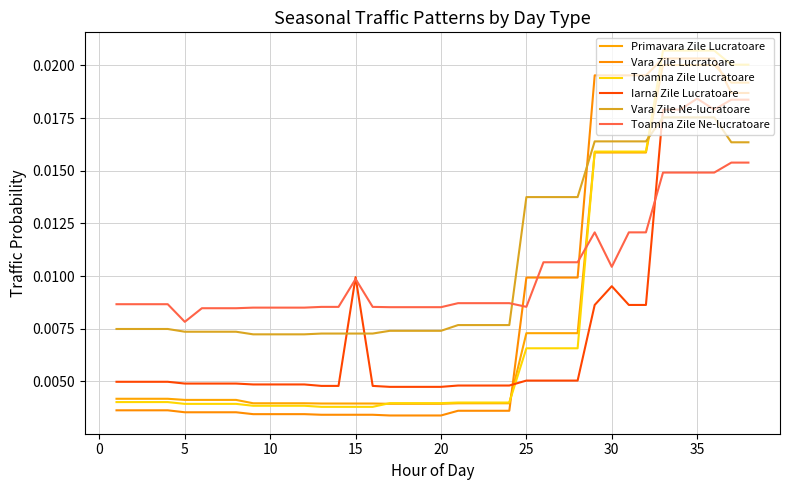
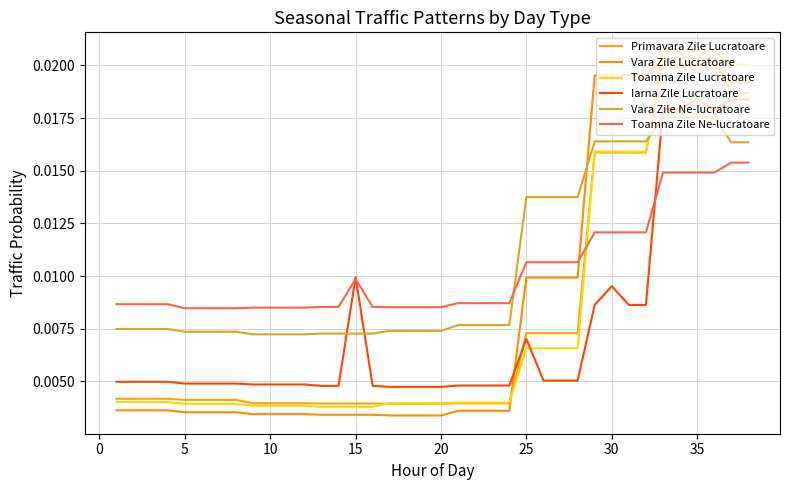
Toamna Zile Ne-lucratoare, 5: 0.0078 -> 0.0085
Iarna Zile Lucratoare, 25: 0.0050 -> 0.0070
Toamna Zile Ne-lucratoare, 25: 0.0085 -> 0.0107
Toamna Zile Ne-lucratoare, 30: 0.0104 -> 0.0121
